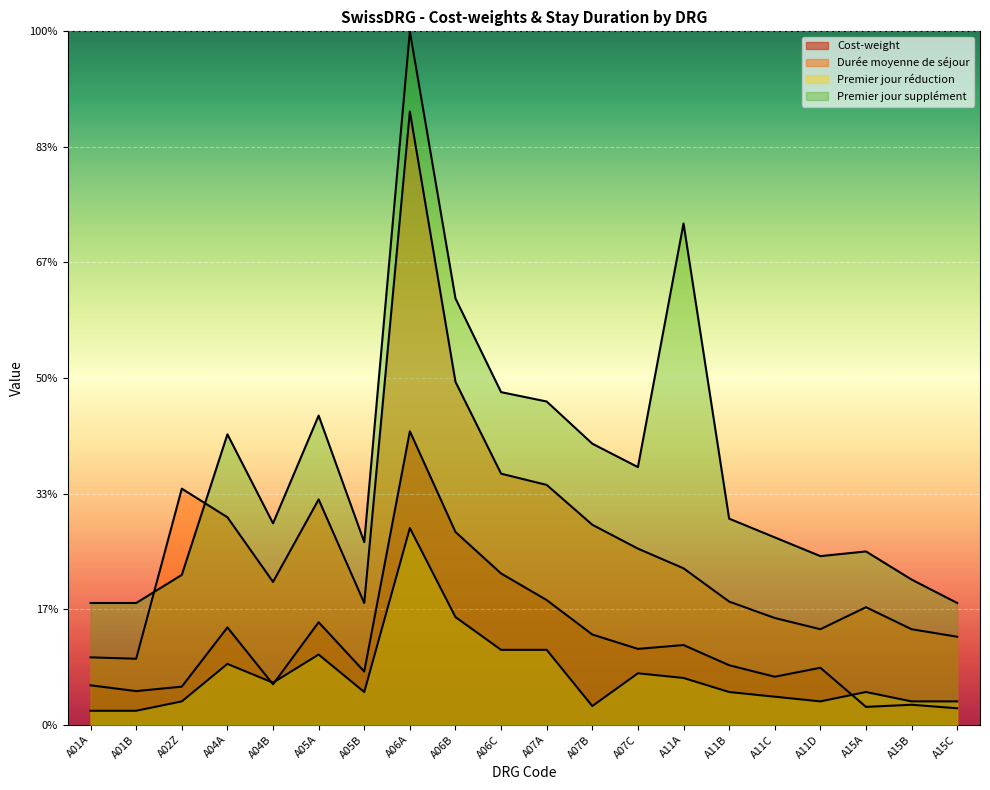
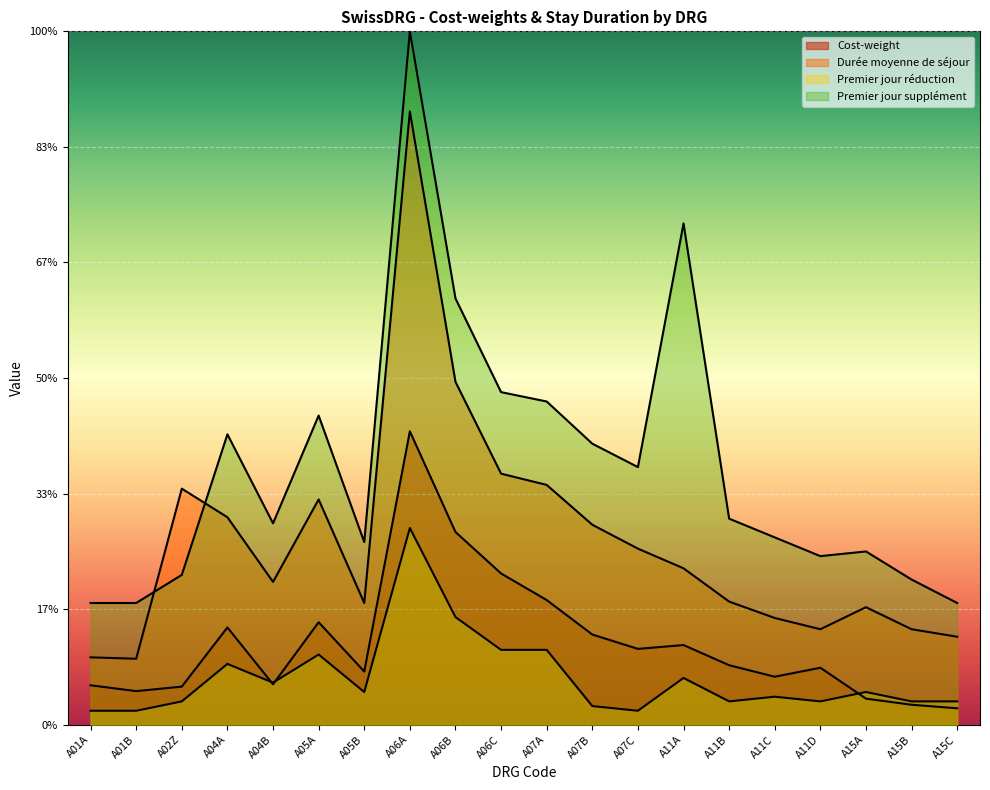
Premier jour réduction, A07C: 7% -> 2%
Premier jour réduction, A11B: 5% -> 3%
Cost-weight, A15A: 3% -> 4%
